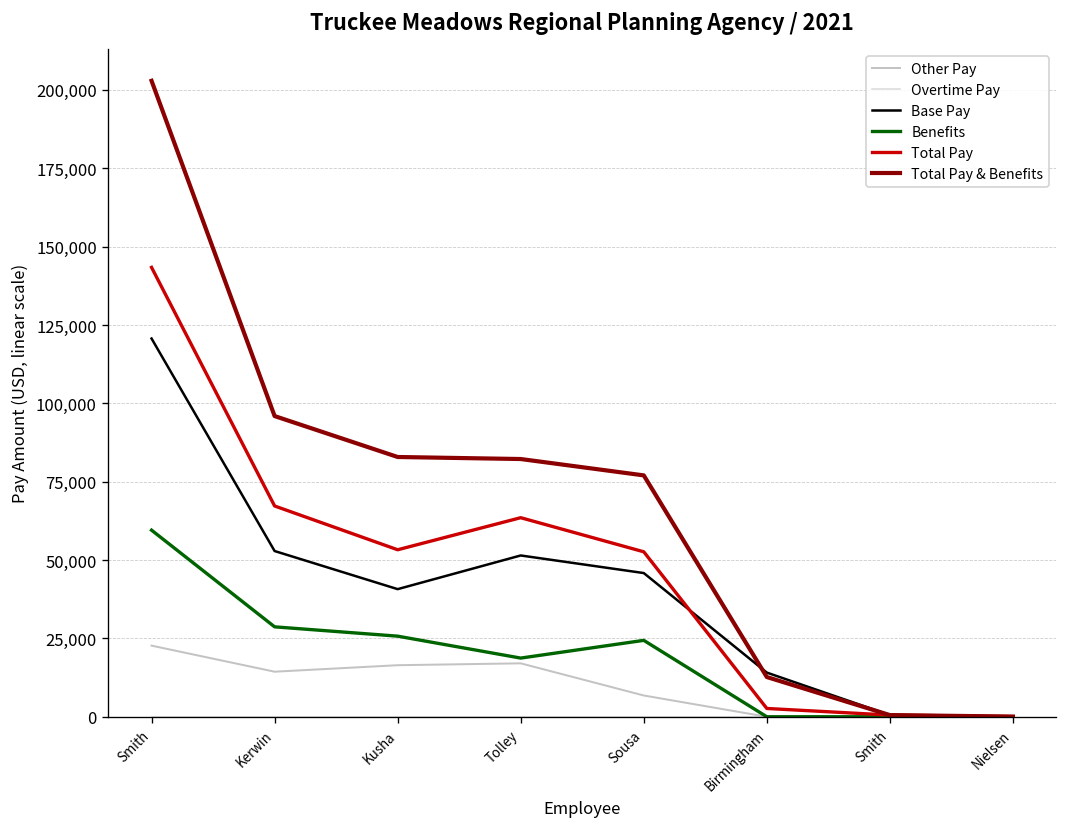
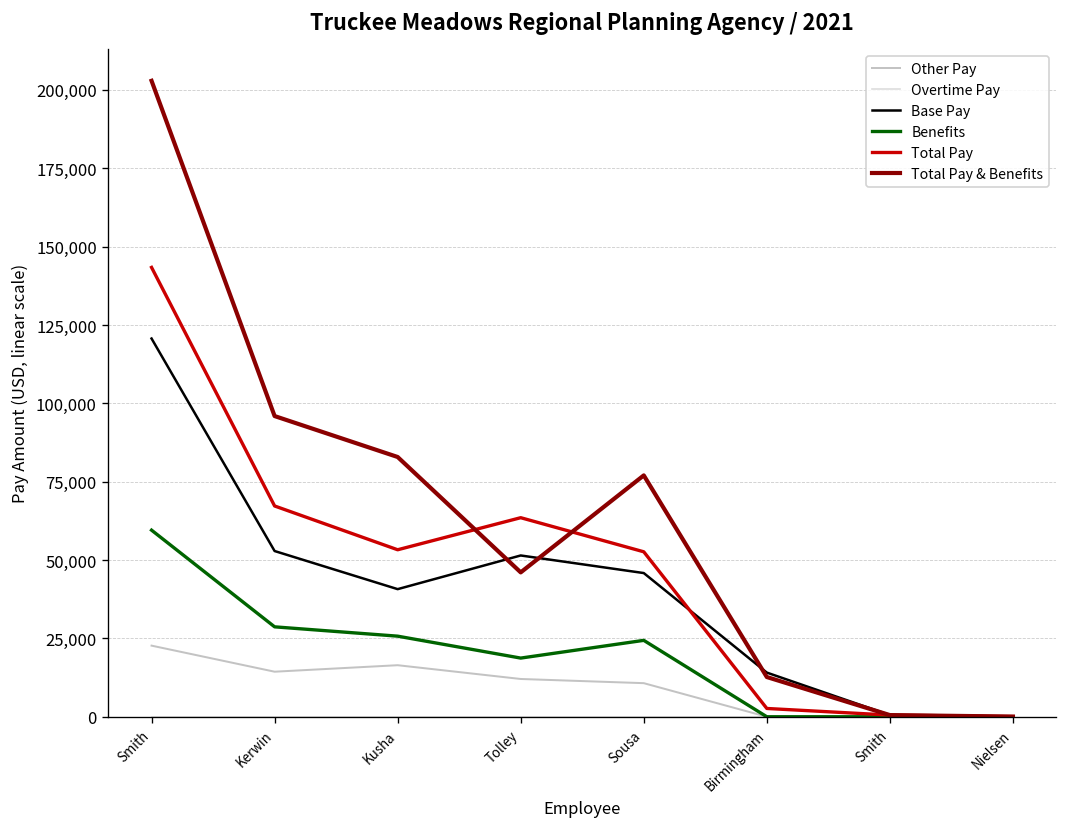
Other Pay, Tolley: 17,000 -> 12,000
Total Pay & Benefits, Tolley: 82,000 -> 46,000
Other Pay, Sousa: 7,000 -> 11,000
